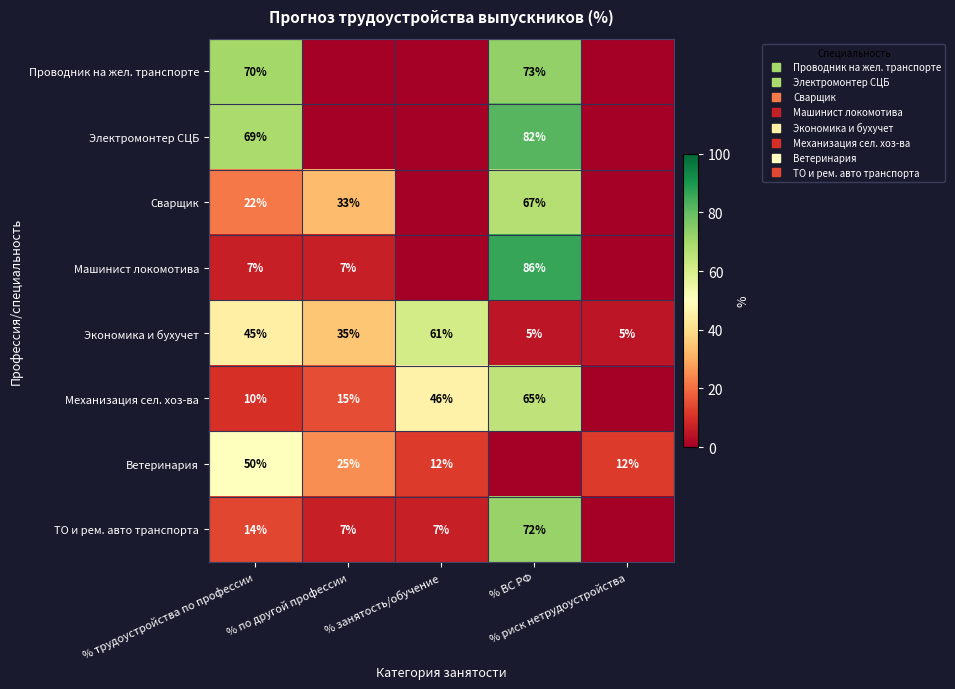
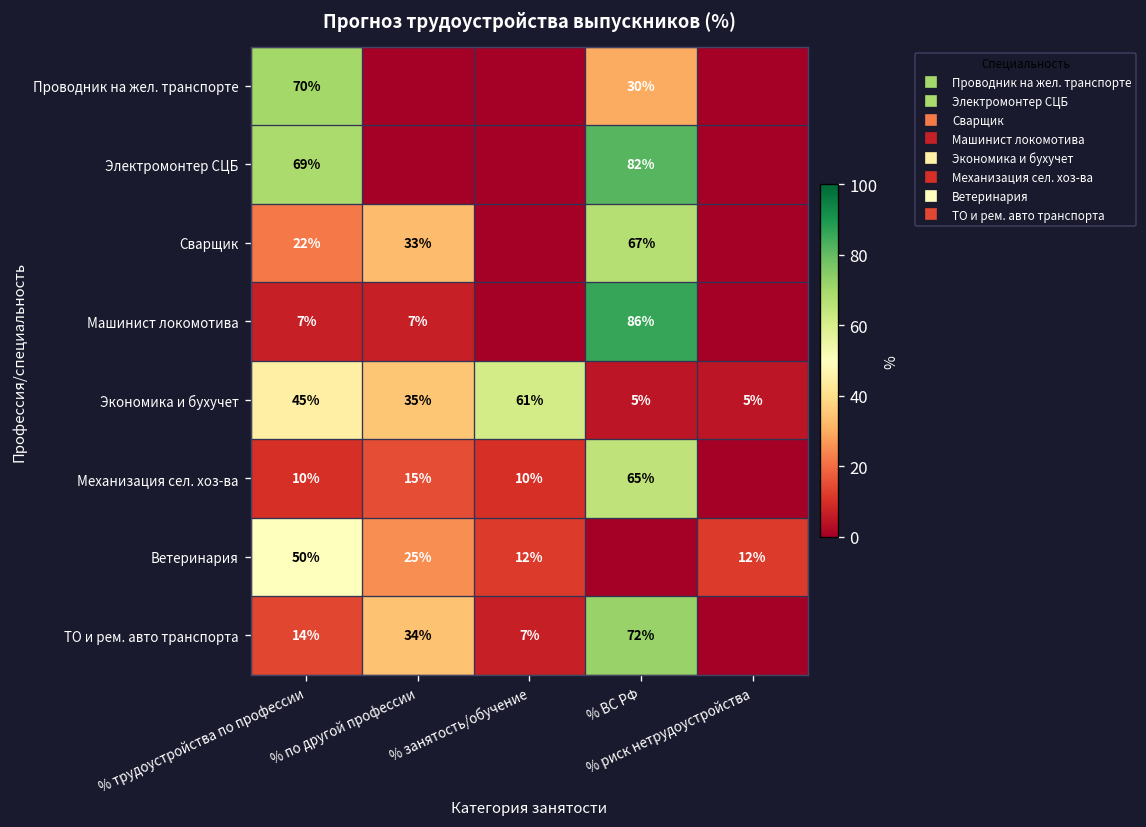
Проводник на жел. транспорте, % ВС РФ: 73% -> 30%
Механизация сел. хоз-ва, % занятость/обучение: 46% -> 10%
ТО и рем. авто транспорта, % по другой профессии: 7% -> 34%
